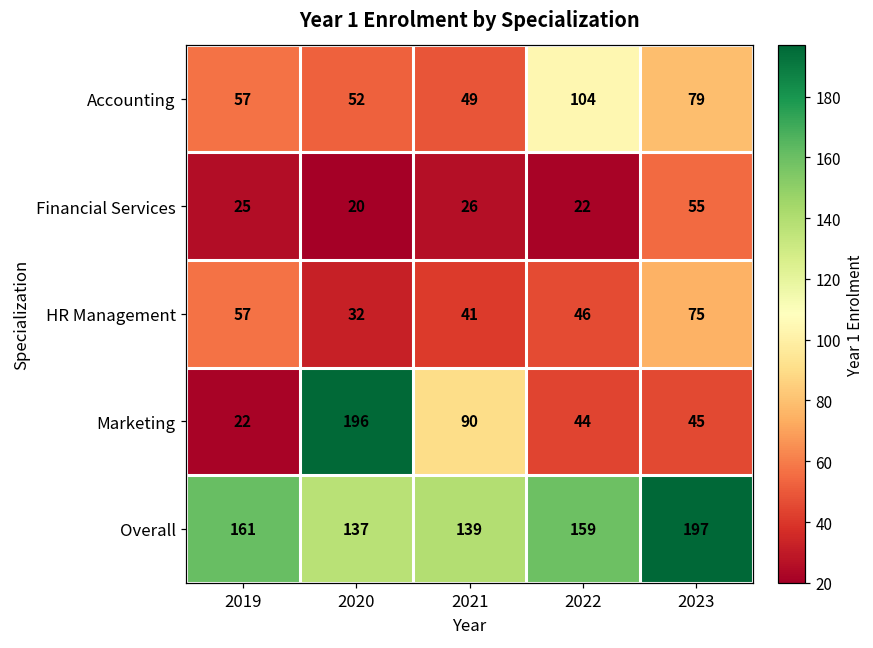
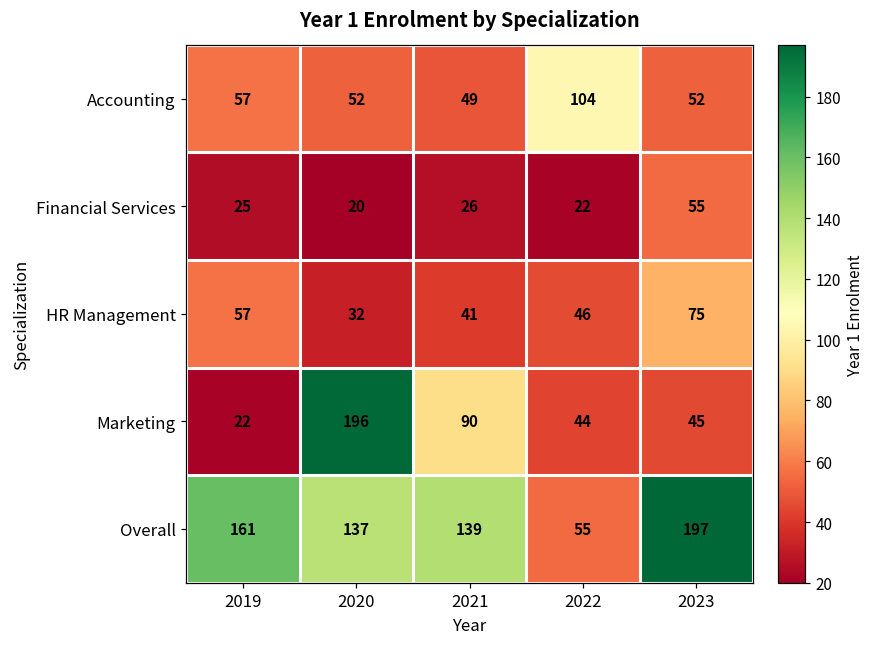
Accounting, 2023: 79 -> 52
Overall, 2022: 159 -> 55
